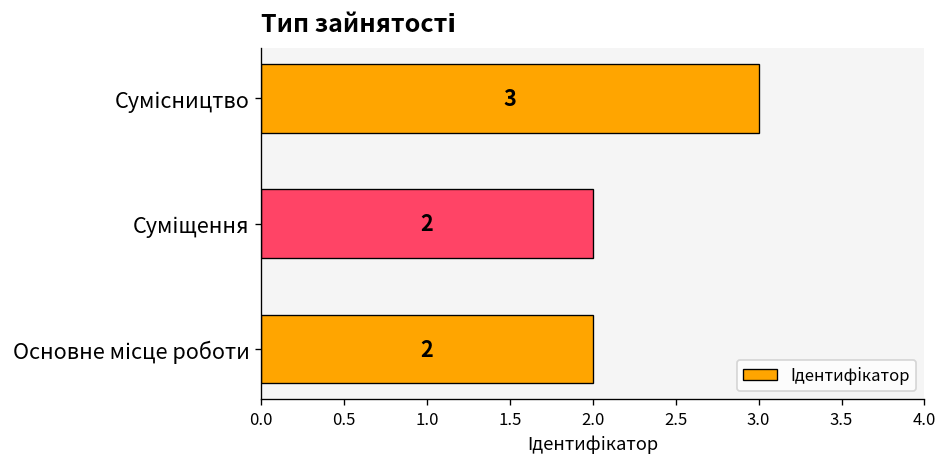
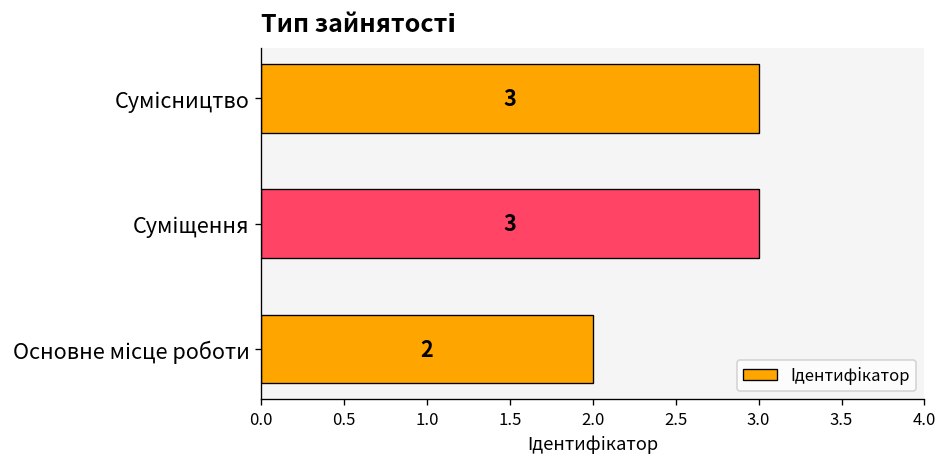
Суміщення: 2 -> 3
